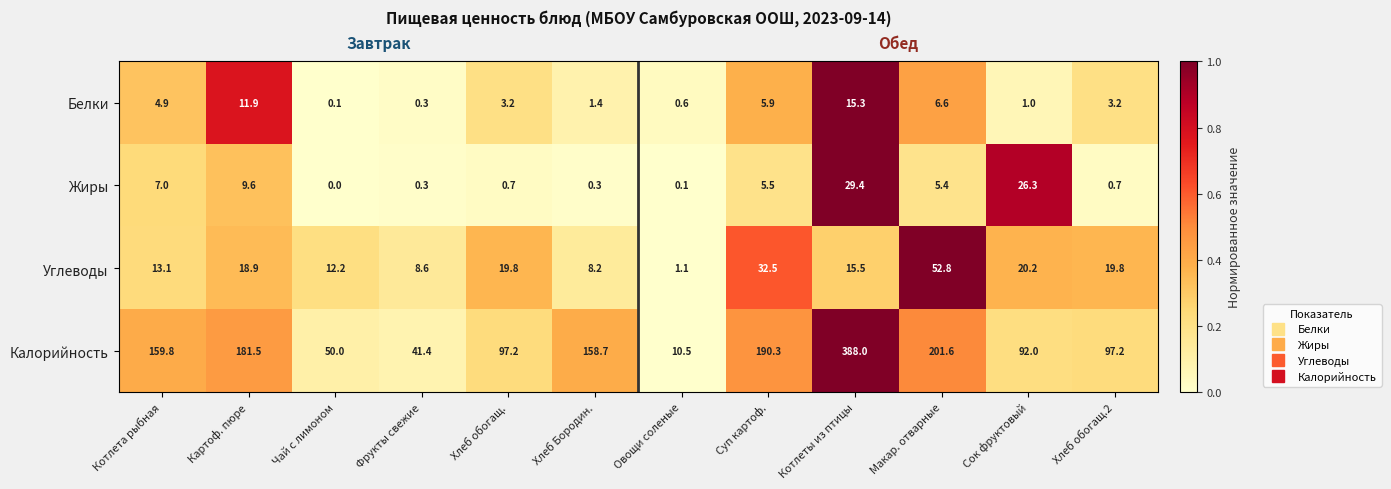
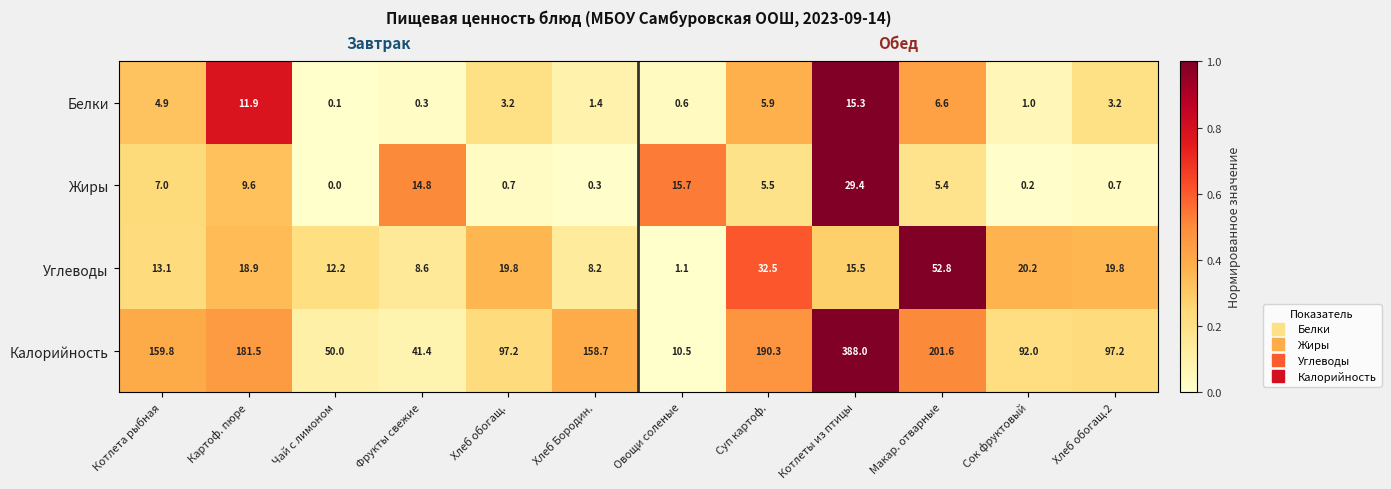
Жиры, Фрукты свежие: 0.3 -> 14.8
Жиры, Овощи соленые: 0.1 -> 15.7
Жиры, Сок фруктовый: 26.3 -> 0.2
